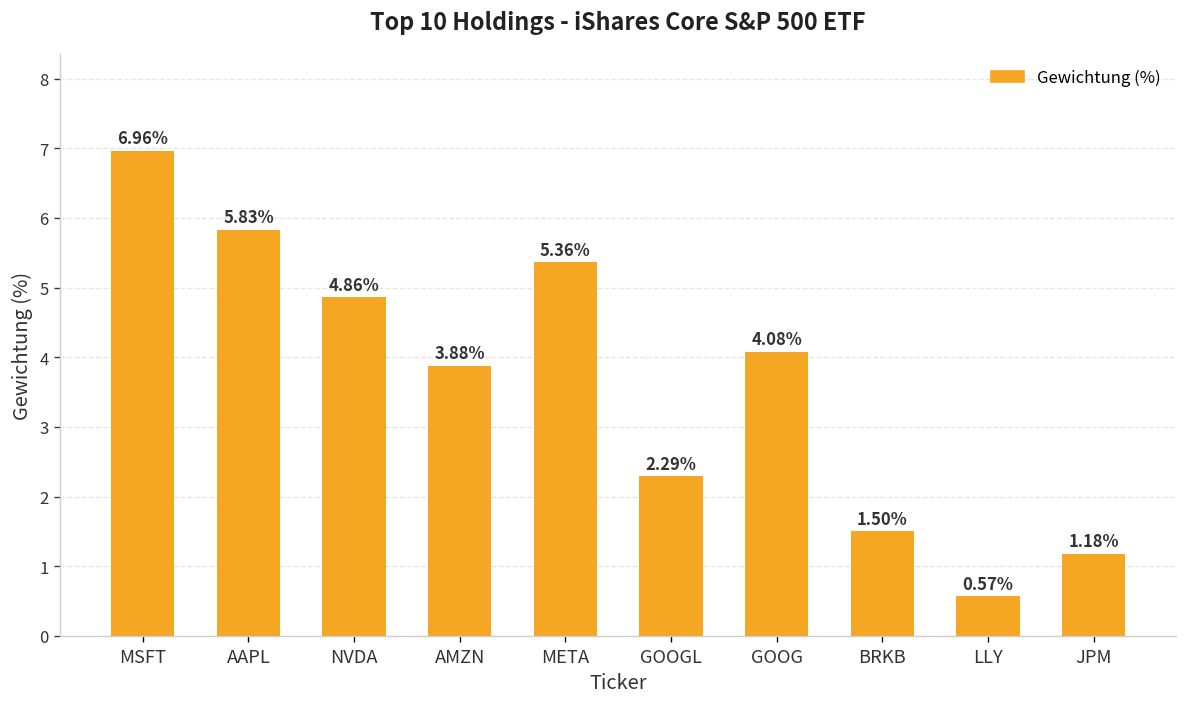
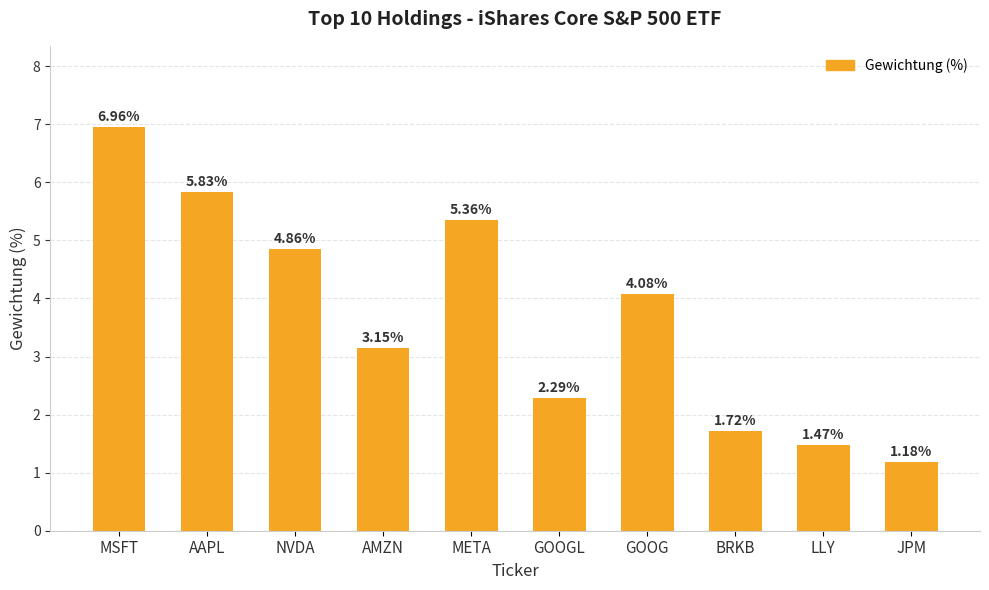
AMZN: 3.88% -> 3.15%
BRKB: 1.50% -> 1.72%
LLY: 0.57% -> 1.47%
